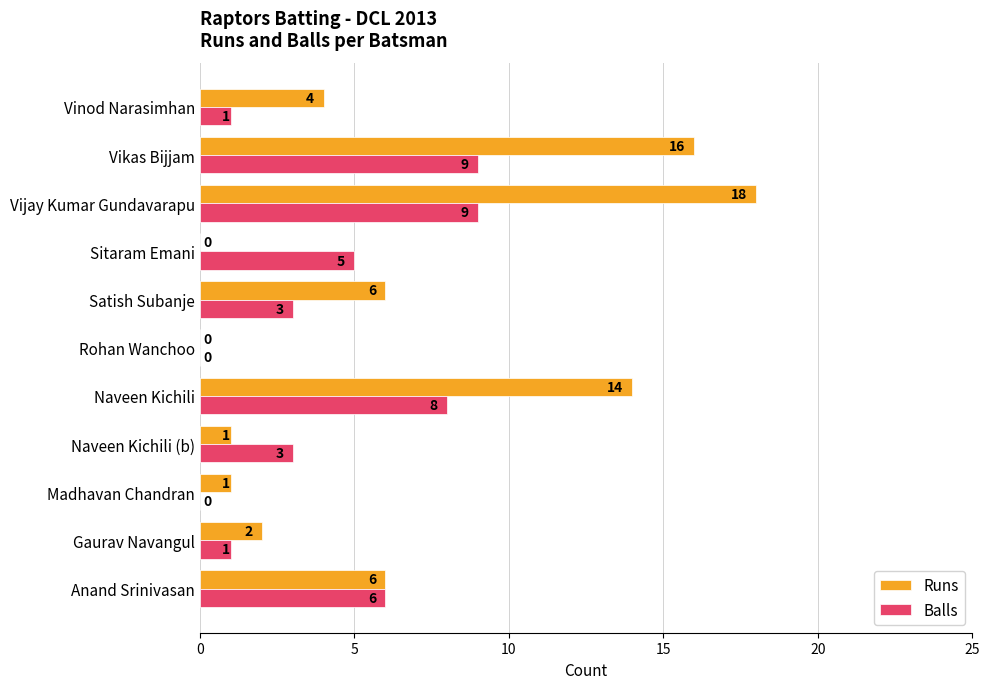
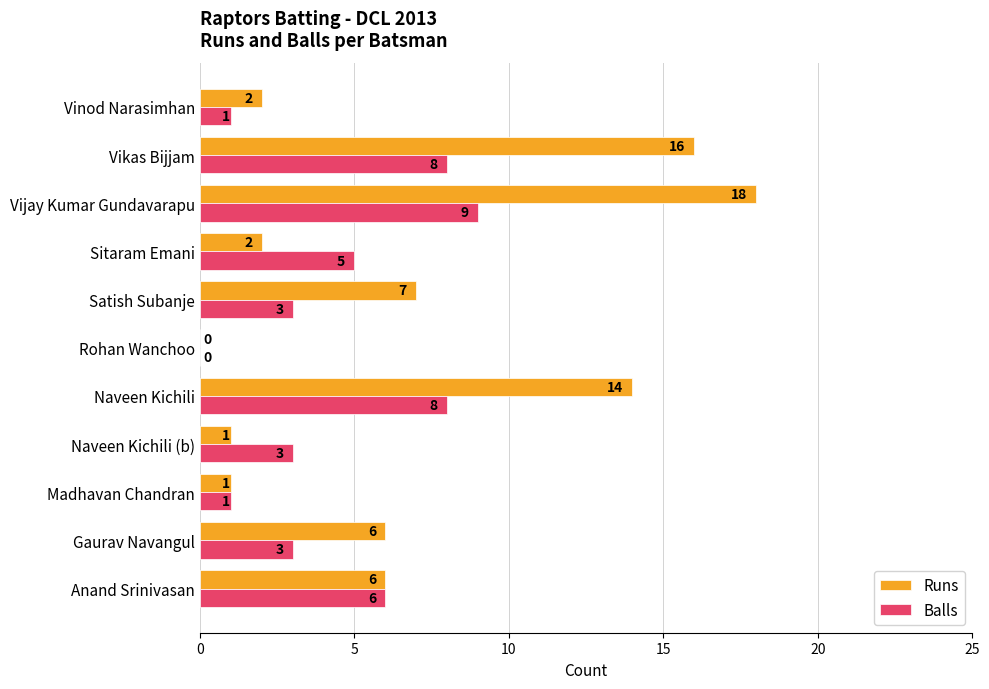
Runs, Vinod Narasimhan: 4 -> 2
Balls, Vikas Bijjam: 9 -> 8
Runs, Sitaram Emani: 0 -> 2
Runs, Satish Subanje: 6 -> 7
Balls, Madhavan Chandran: 0 -> 1
Runs, Gaurav Navangul: 2 -> 6
Balls, Gaurav Navangul: 1 -> 3
